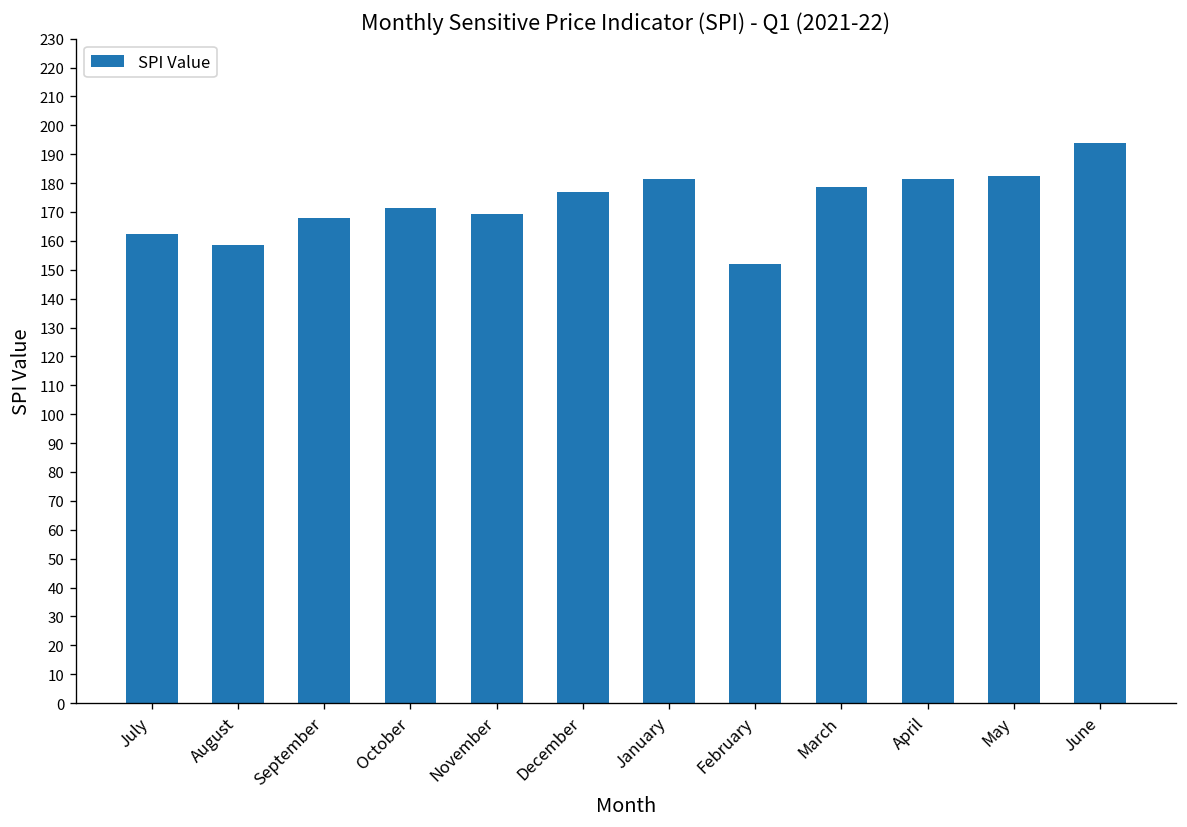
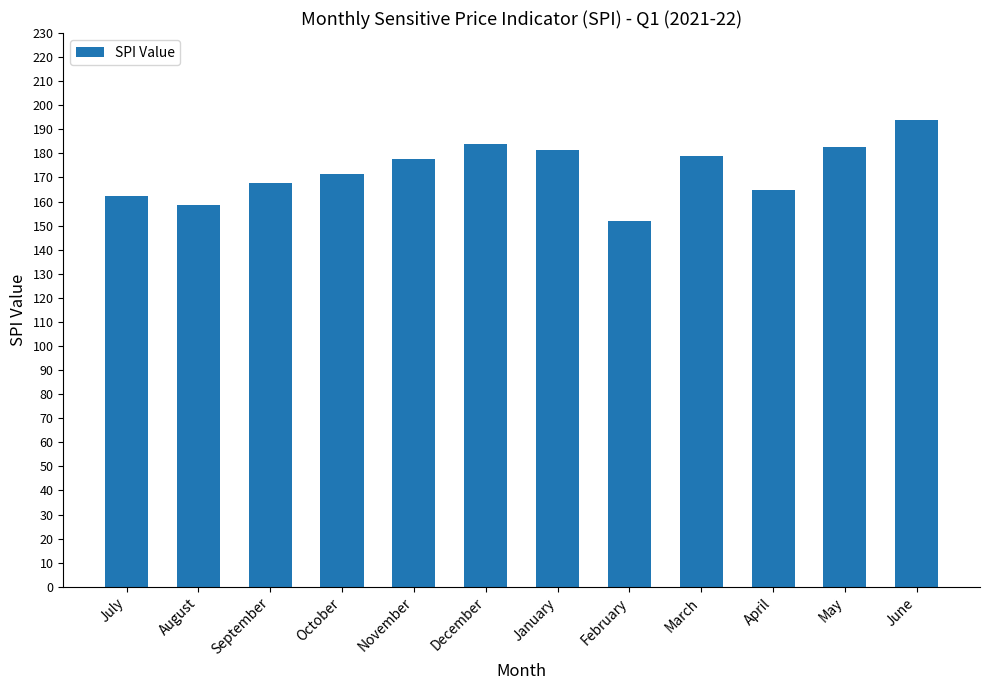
November: 169 -> 178
December: 177 -> 184
April: 181 -> 165
